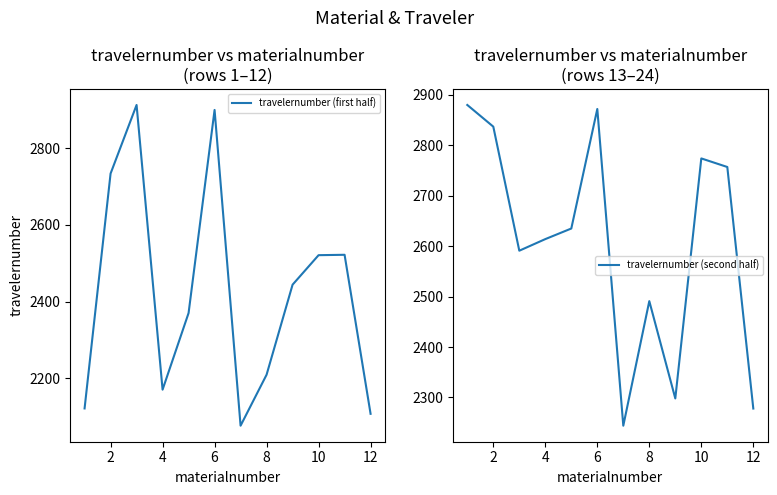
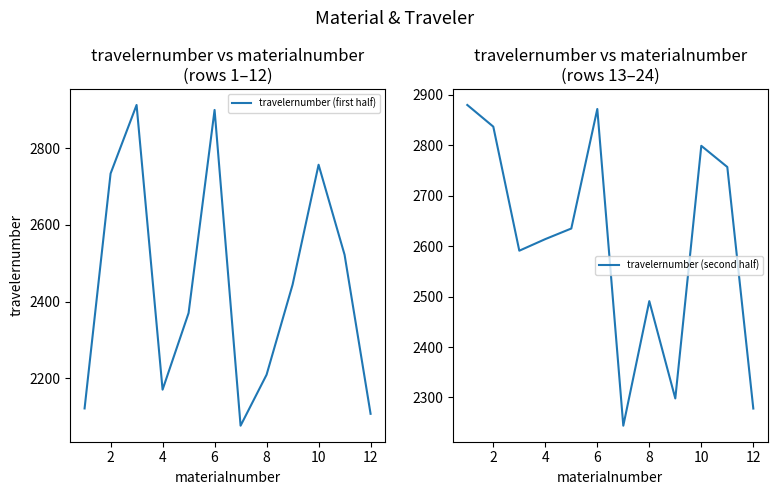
travelernumber vs materialnumber (rows 1–12), 10: 2520 -> 2760
travelernumber vs materialnumber (rows 13–24), 10: 2770 -> 2800
